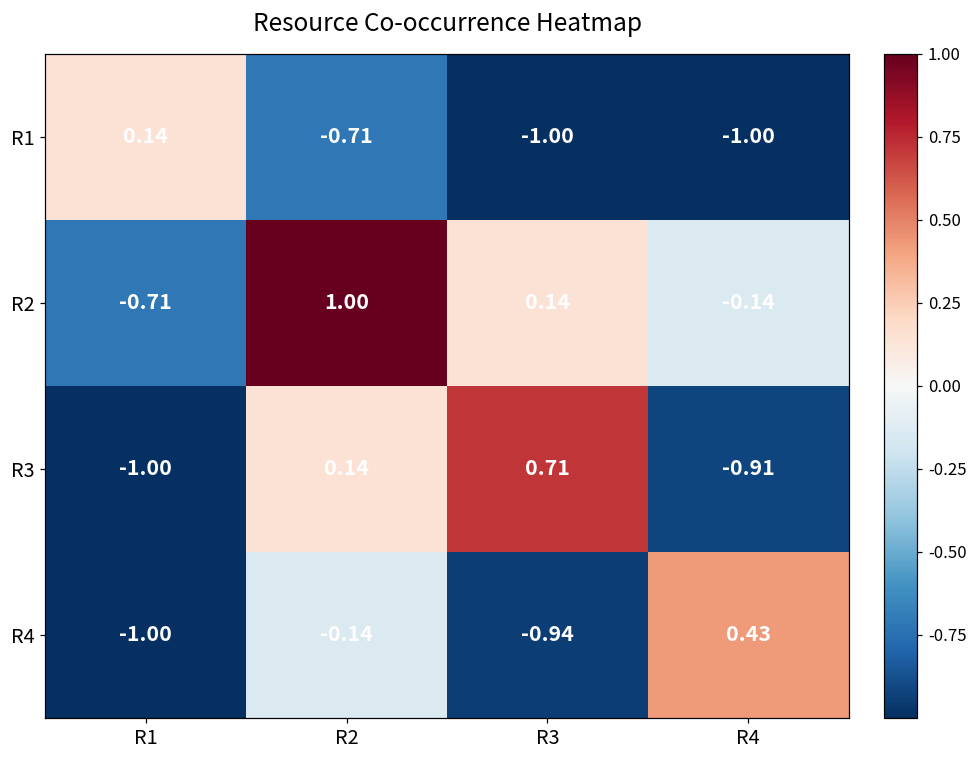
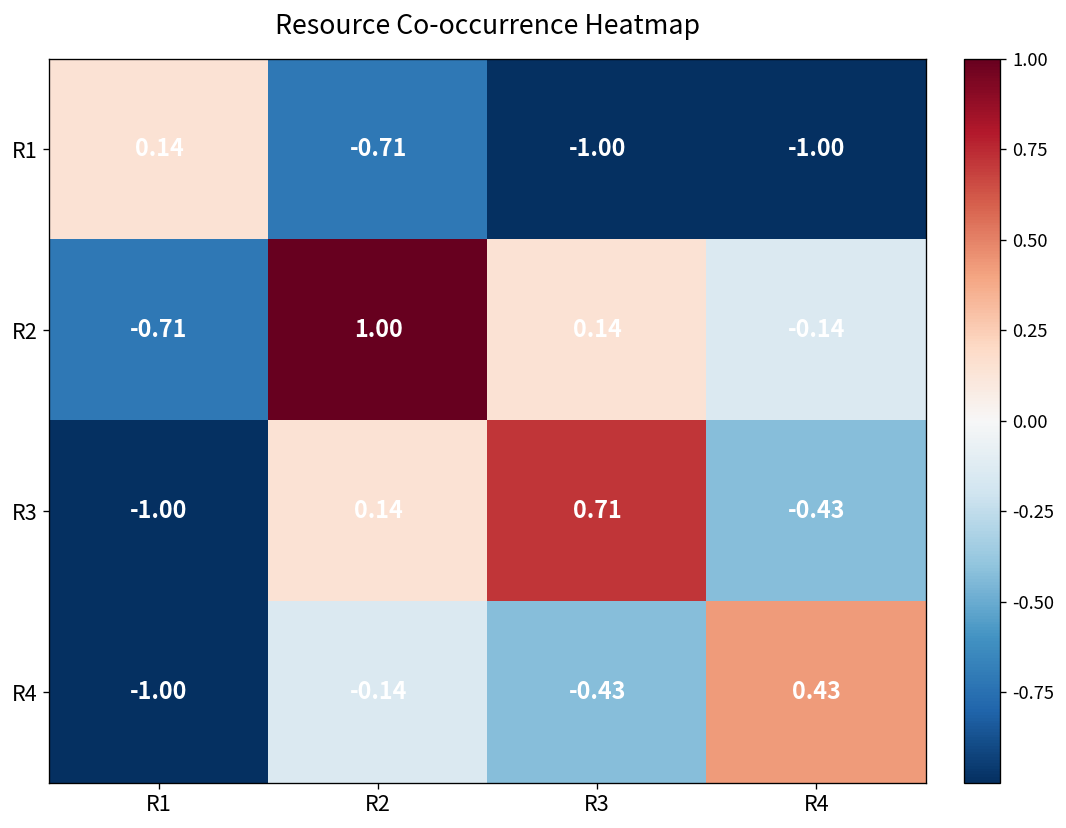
R3, R4: -0.91 -> -0.43
R4, R3: -0.94 -> -0.43
